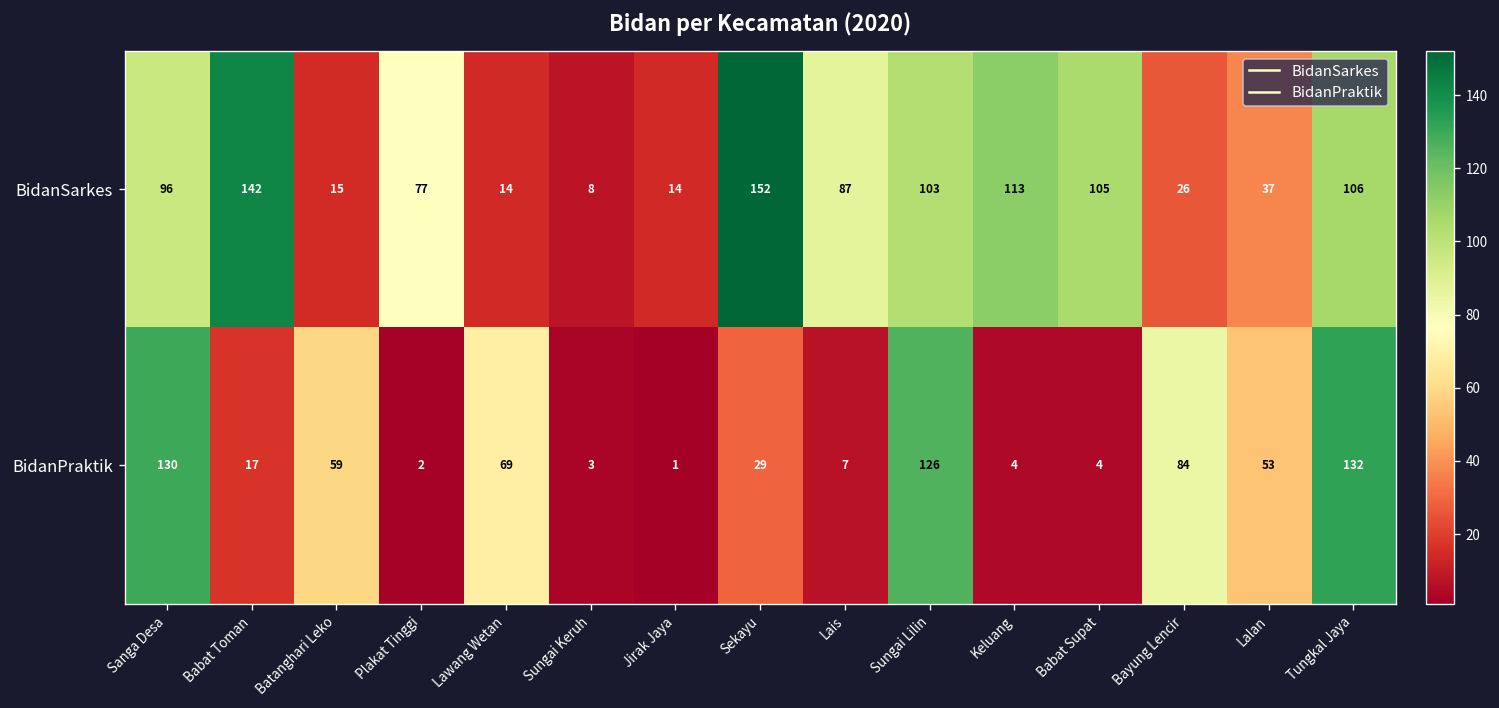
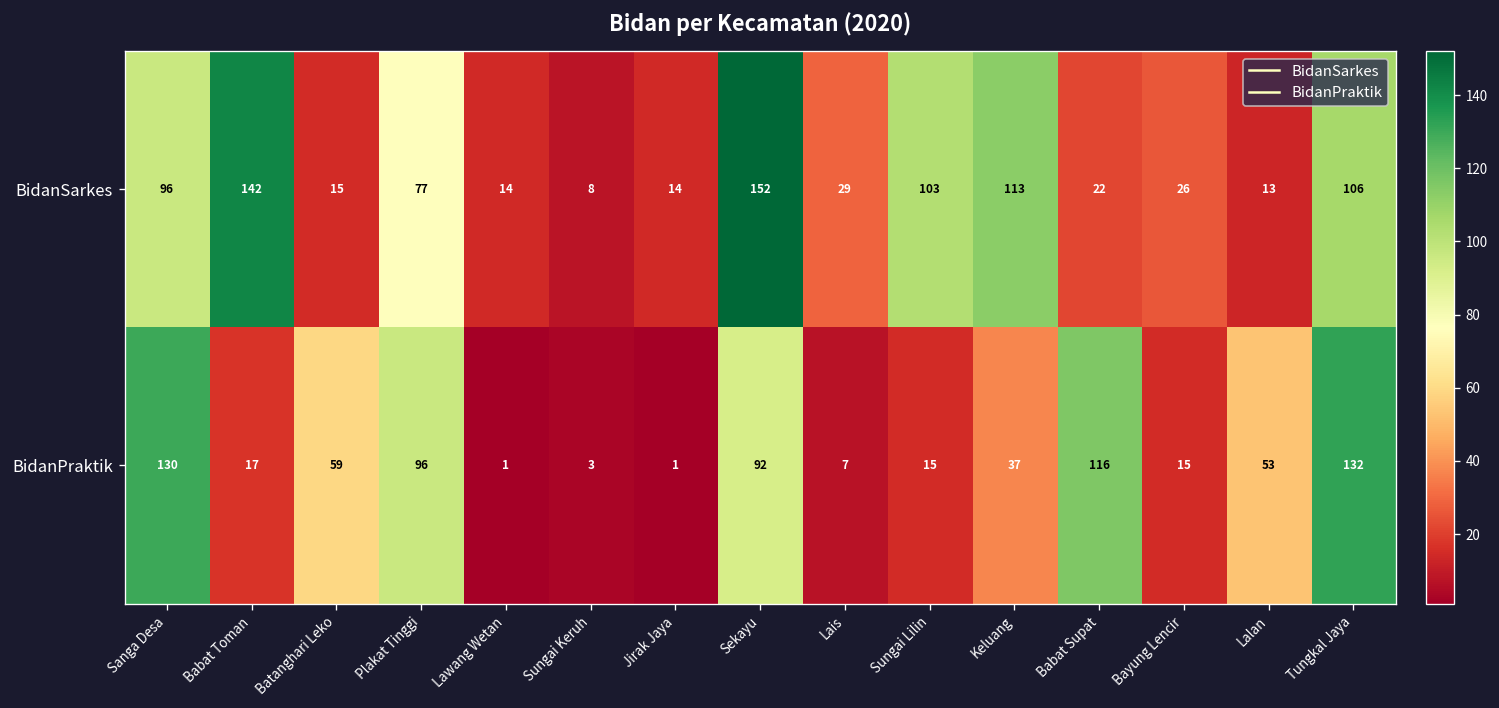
BidanSarkes, Lais: 87 -> 29
BidanSarkes, Babat Supat: 105 -> 22
BidanSarkes, Lalan: 37 -> 13
BidanPraktik, Plakat Tinggi: 2 -> 96
BidanPraktik, Lawang Wetan: 69 -> 1
BidanPraktik, Sekayu: 29 -> 92
BidanPraktik, Sungai Lilin: 126 -> 15
BidanPraktik, Keluang: 4 -> 37
BidanPraktik, Babat Supat: 4 -> 116
BidanPraktik, Bayung Lencir: 84 -> 15
